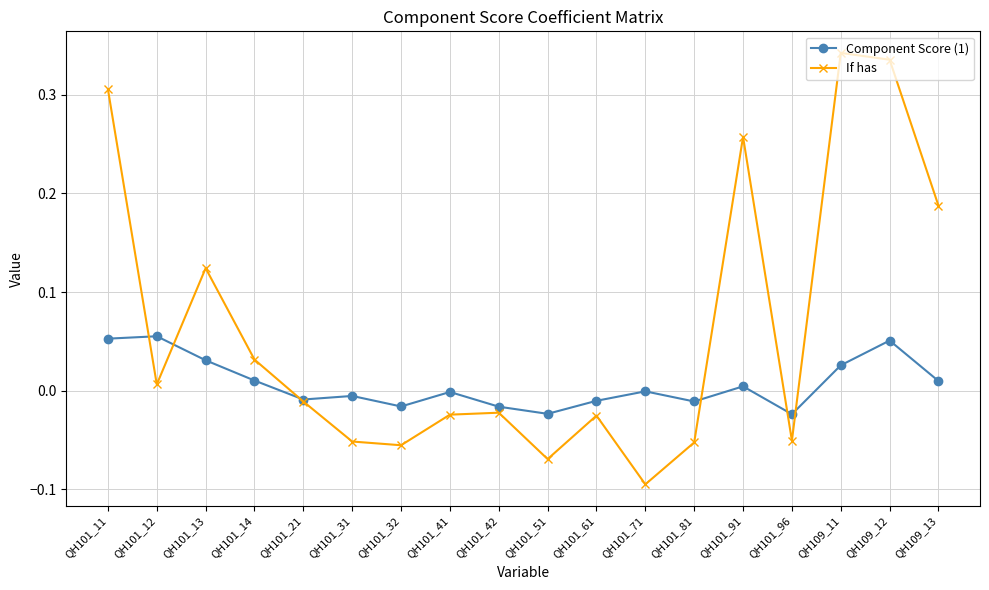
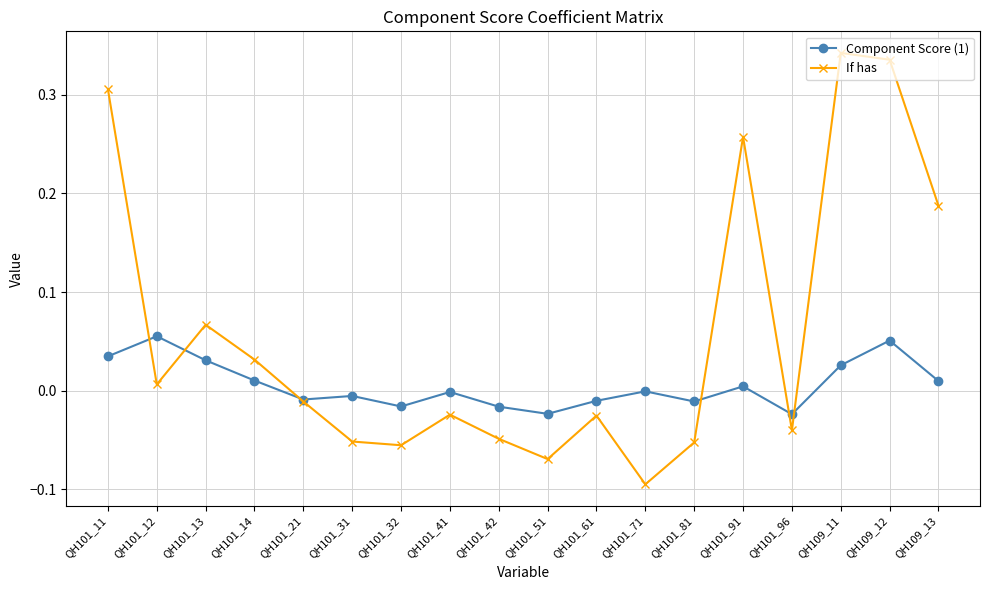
Component Score (1), QH101_11: 0.05 -> 0.03
If has, QH101_13: 0.12 -> 0.07
If has, QH101_42: -0.02 -> -0.05
If has, QH101_96: -0.05 -> -0.04
